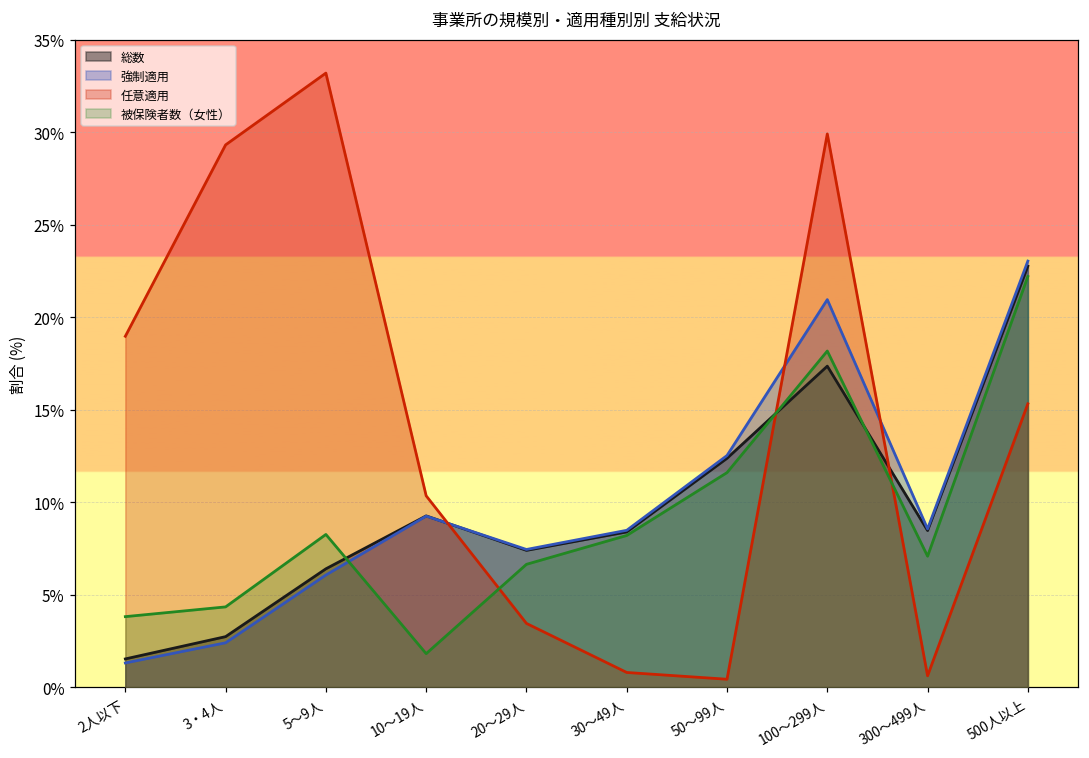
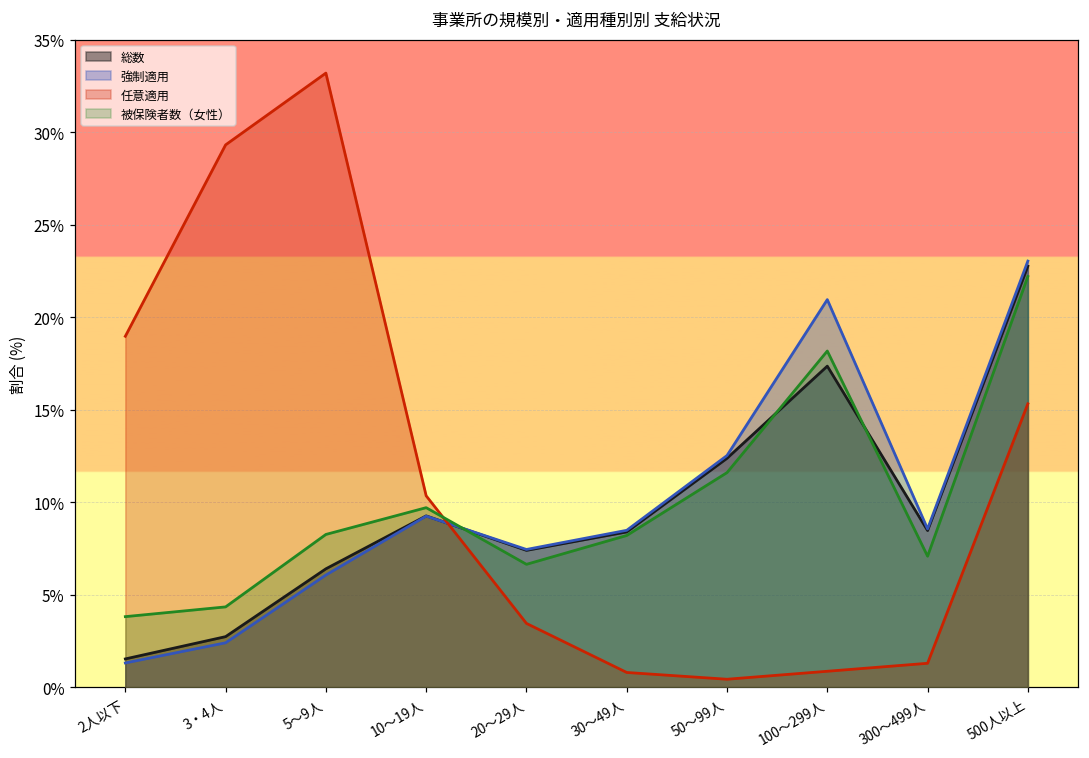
被保険者数（女性）, 10～19人: 1.8% -> 9.7%
任意適用, 100～299人: 29.9% -> 0.9%
任意適用, 300～499人: 0.6% -> 1.3%
